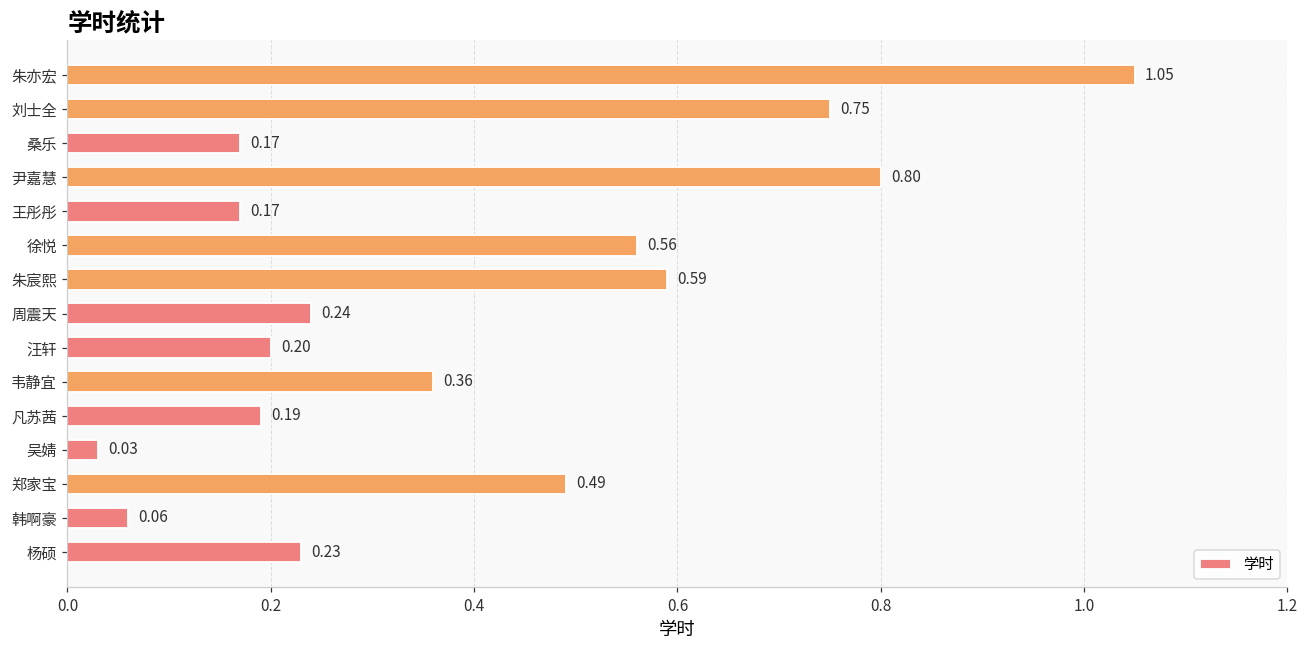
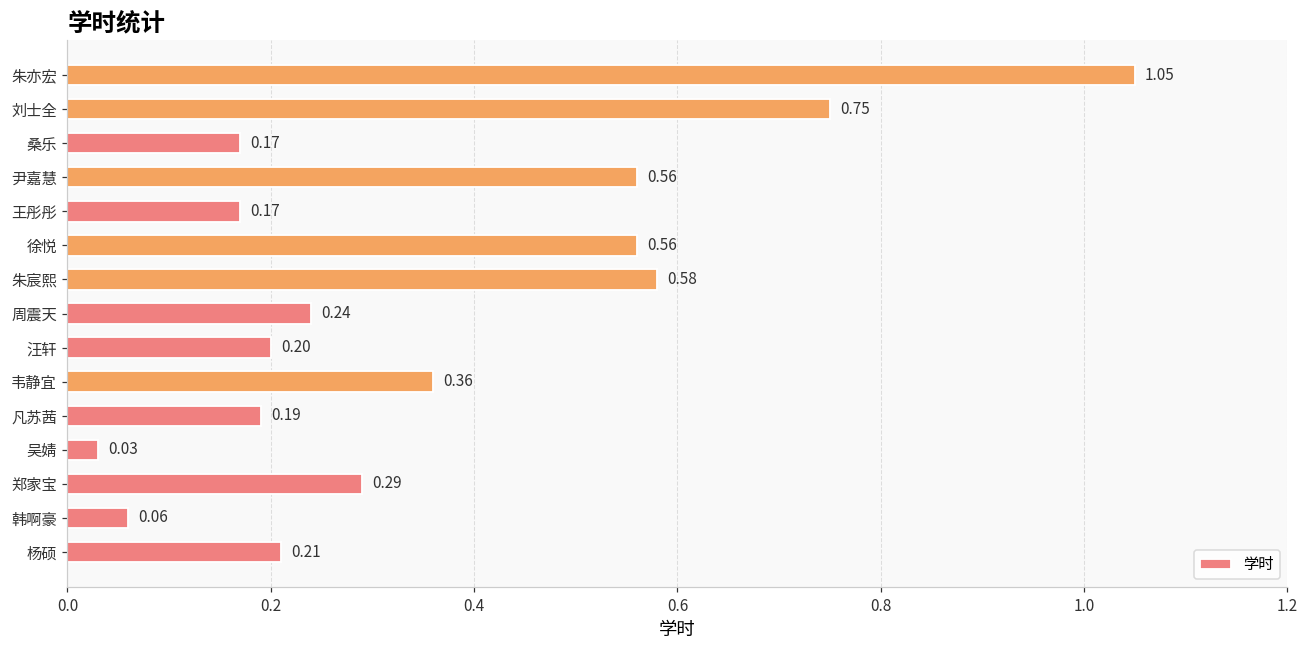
尹嘉慧: 0.80 -> 0.56
朱宸熙: 0.59 -> 0.58
郑家宝: 0.49 -> 0.29
杨硕: 0.23 -> 0.21
